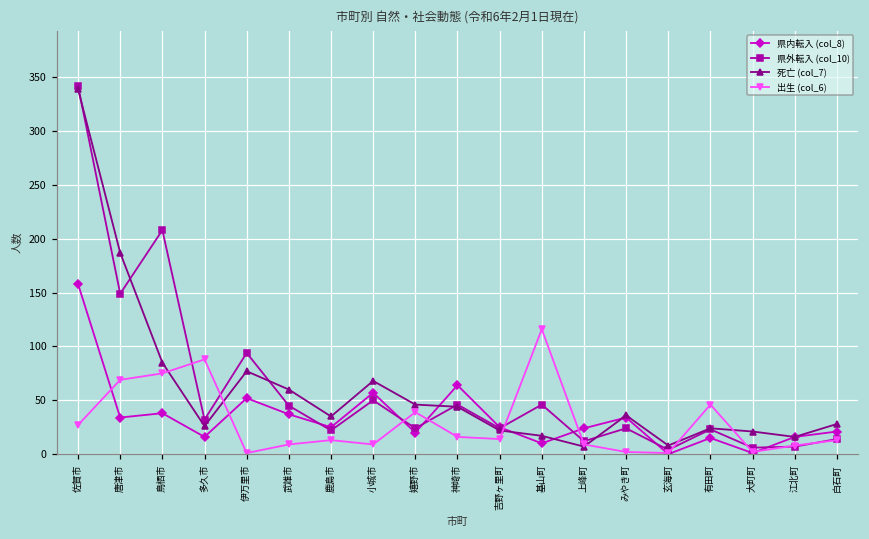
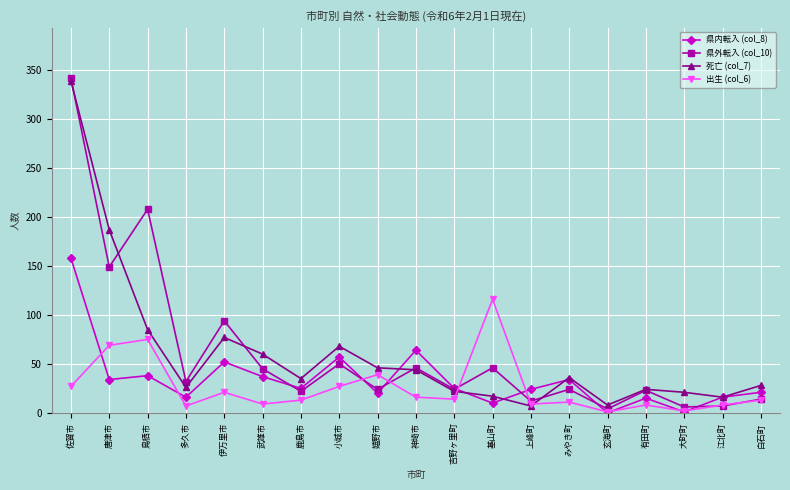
出生 (col_6), 多久市: 90 -> 10
出生 (col_6), 伊万里市: 0 -> 20
出生 (col_6), 小城市: 10 -> 30
出生 (col_6), みやき町: 0 -> 10
出生 (col_6), 有田町: 50 -> 10
